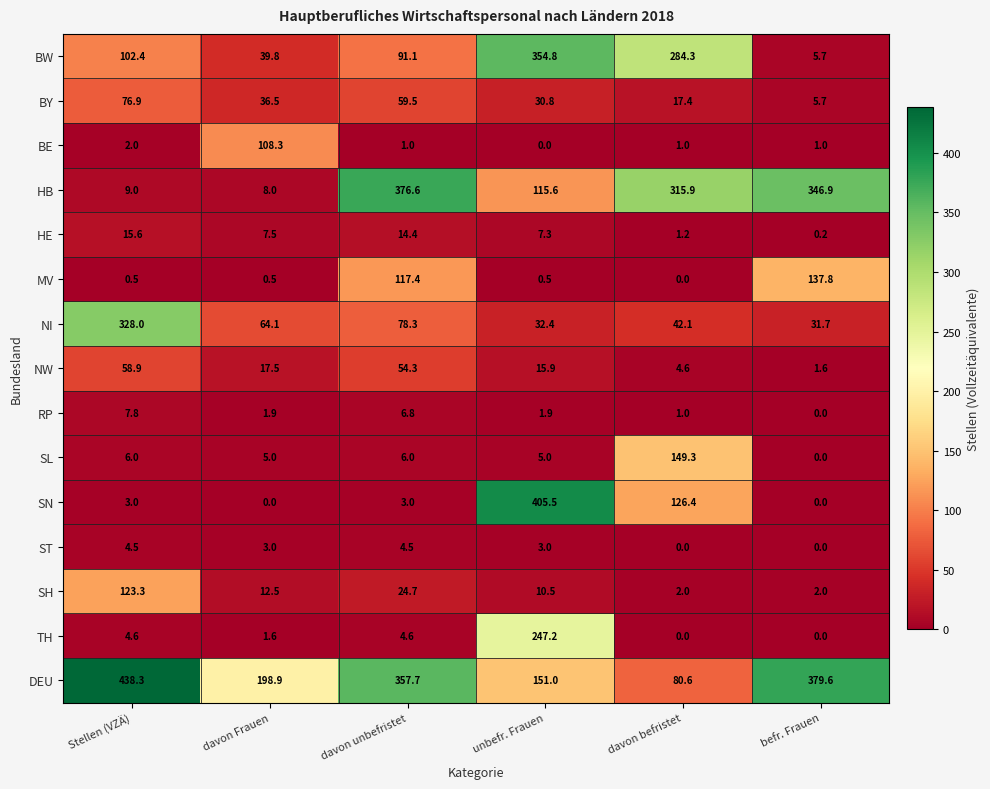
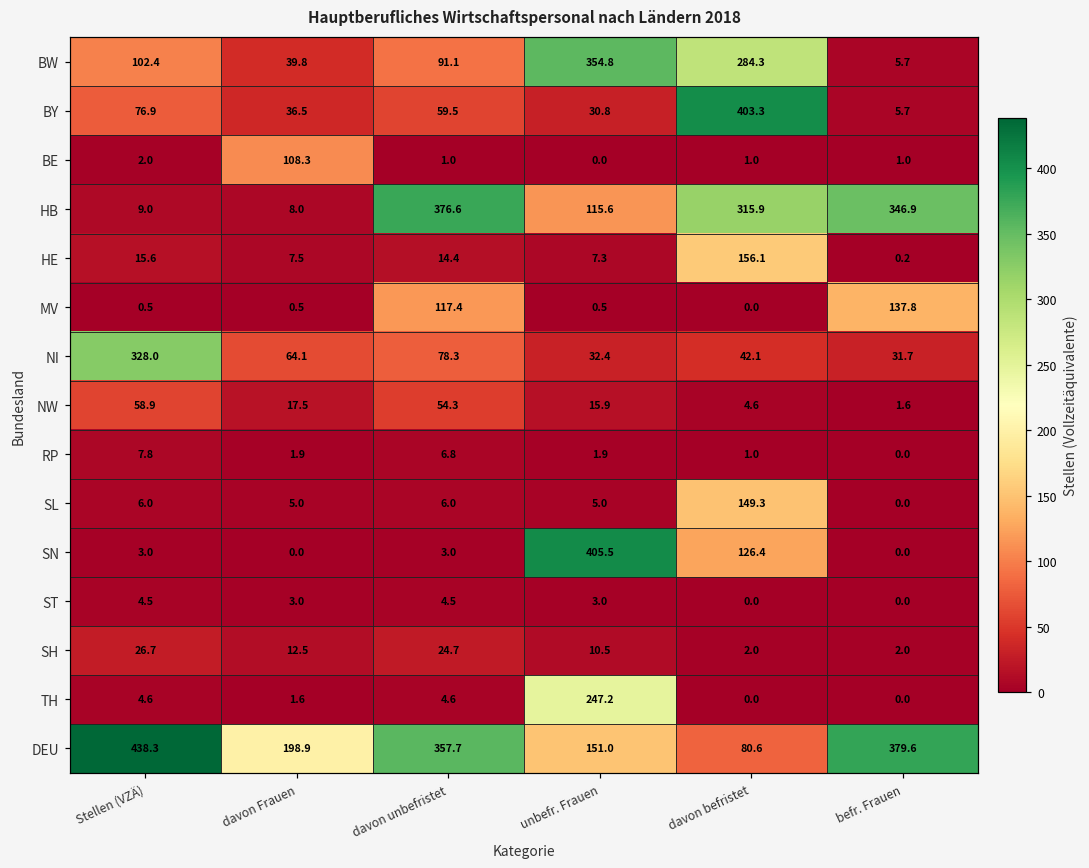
BY, davon befristet: 17.4 -> 403.3
HE, davon befristet: 1.2 -> 156.1
SH, Stellen (VZÄ): 123.3 -> 26.7
